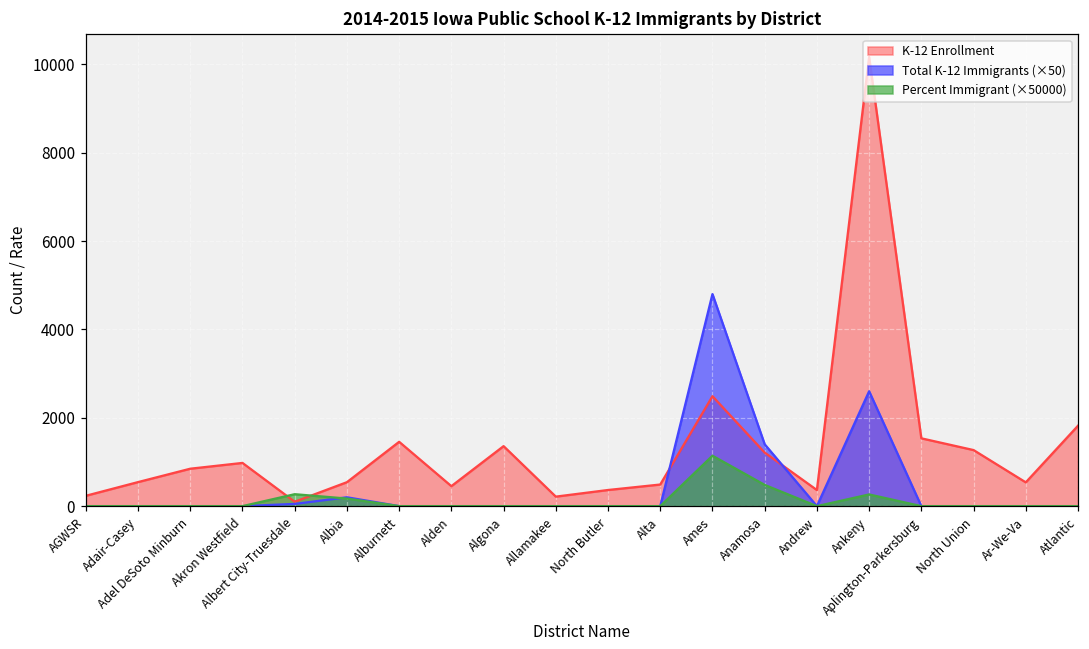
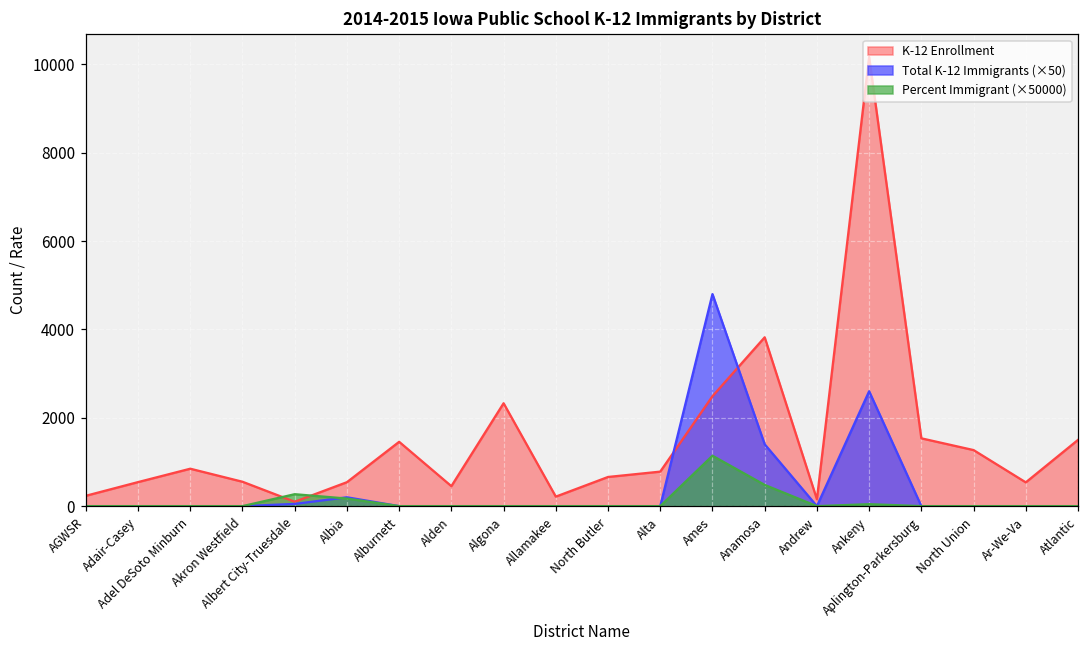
K-12 Enrollment, Akron Westfield: 1000 -> 600
K-12 Enrollment, Algona: 1400 -> 2300
K-12 Enrollment, North Butler: 400 -> 700
K-12 Enrollment, Alta: 500 -> 800
K-12 Enrollment, Anamosa: 1200 -> 3800
K-12 Enrollment, Andrew: 400 -> 200
Percent Immigrant (×50000), Ankeny: 300 -> 0
K-12 Enrollment, Atlantic: 1800 -> 1500
